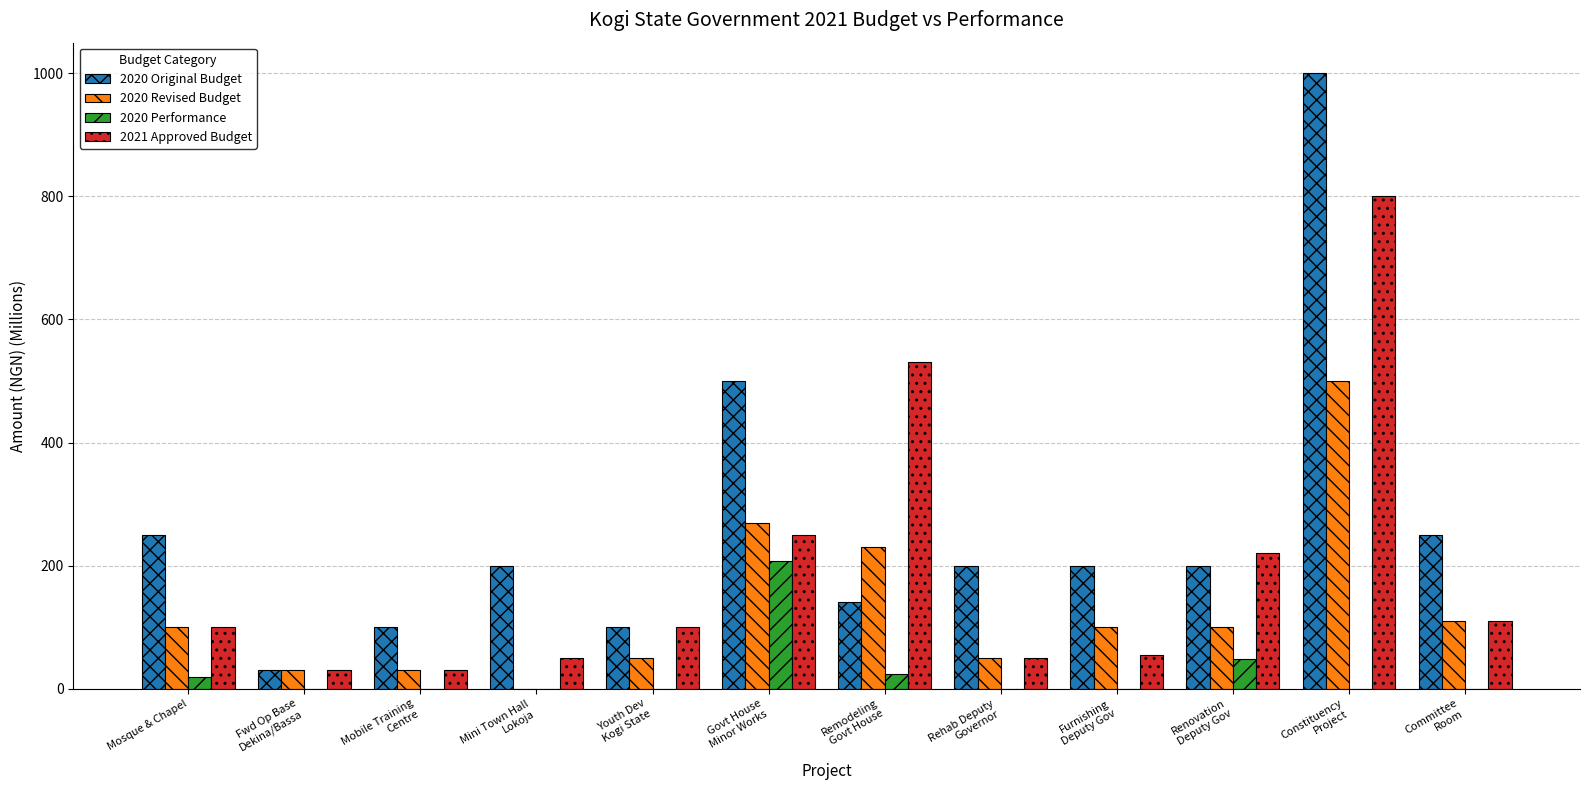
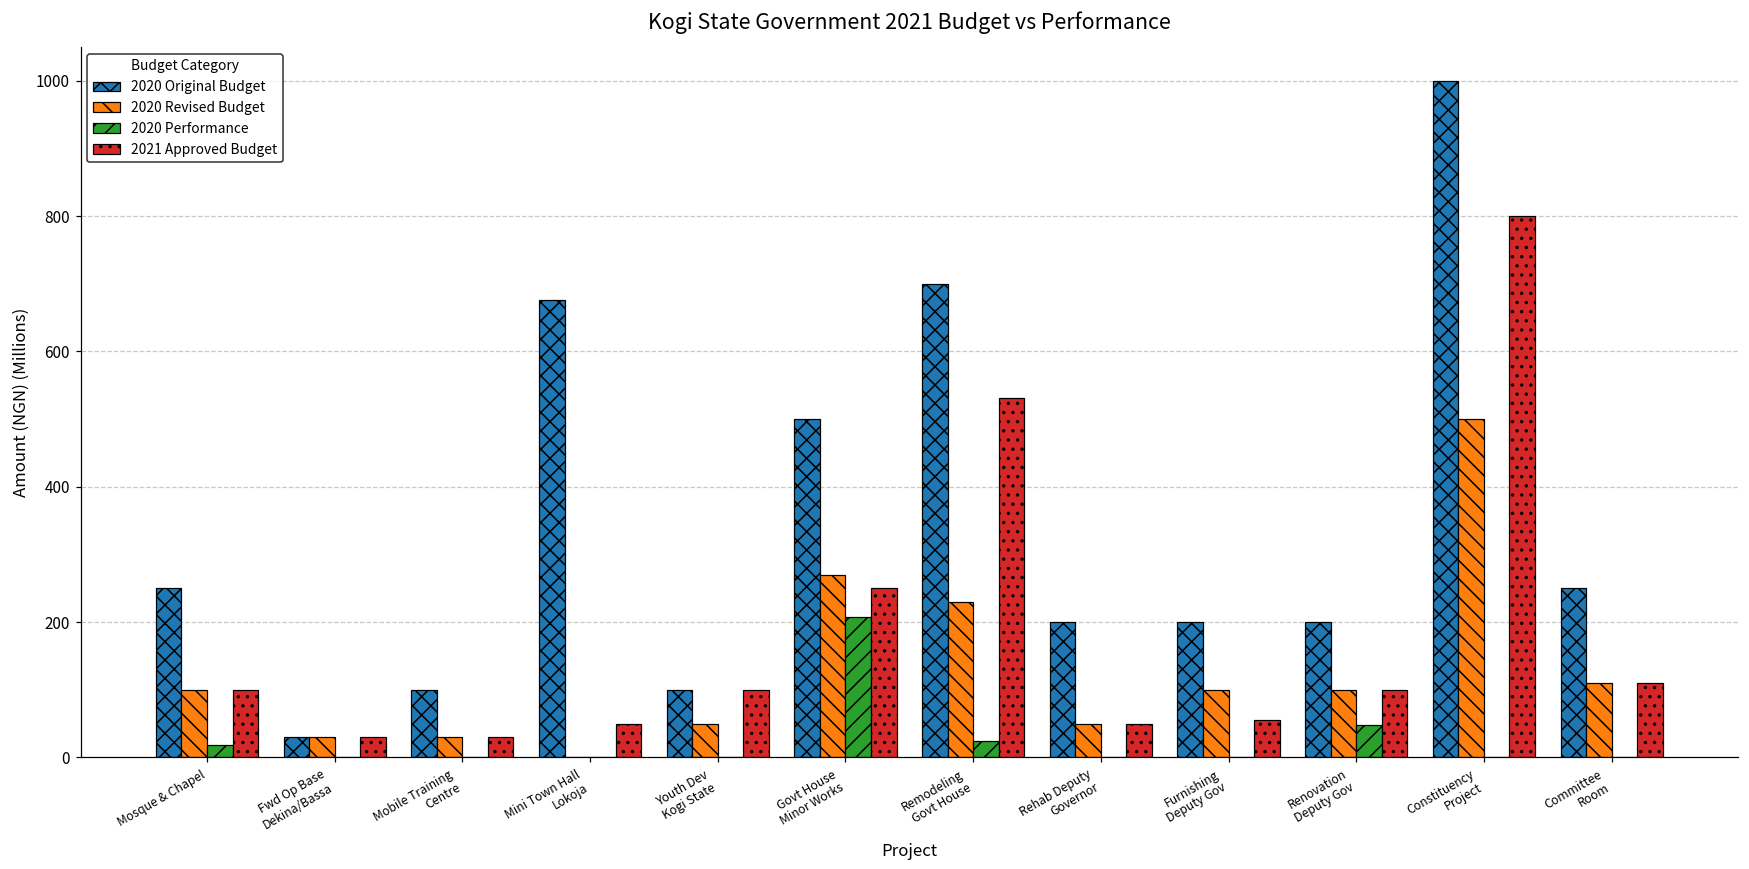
2020 Original Budget, Mini Town Hall Lokoja: 200 -> 680
2020 Original Budget, Remodeling Govt House: 140 -> 700
2021 Approved Budget, Renovation Deputy Gov: 220 -> 100
